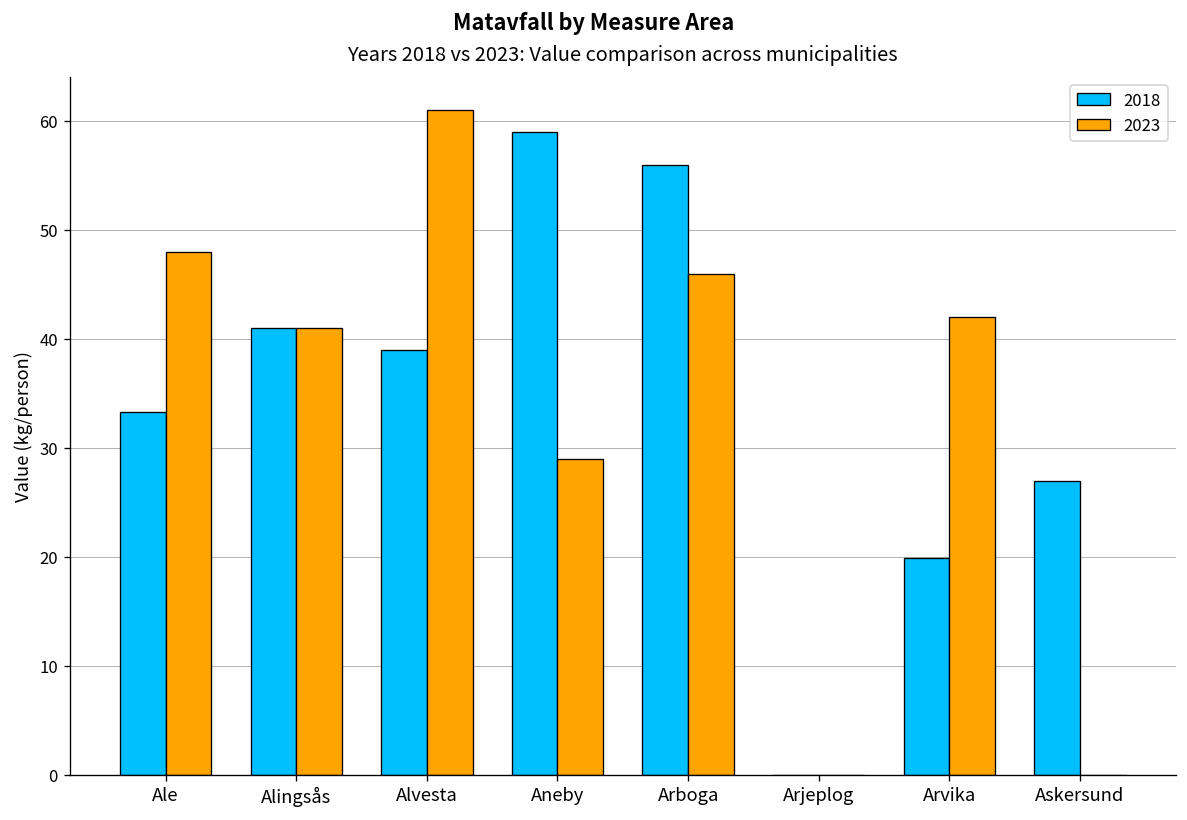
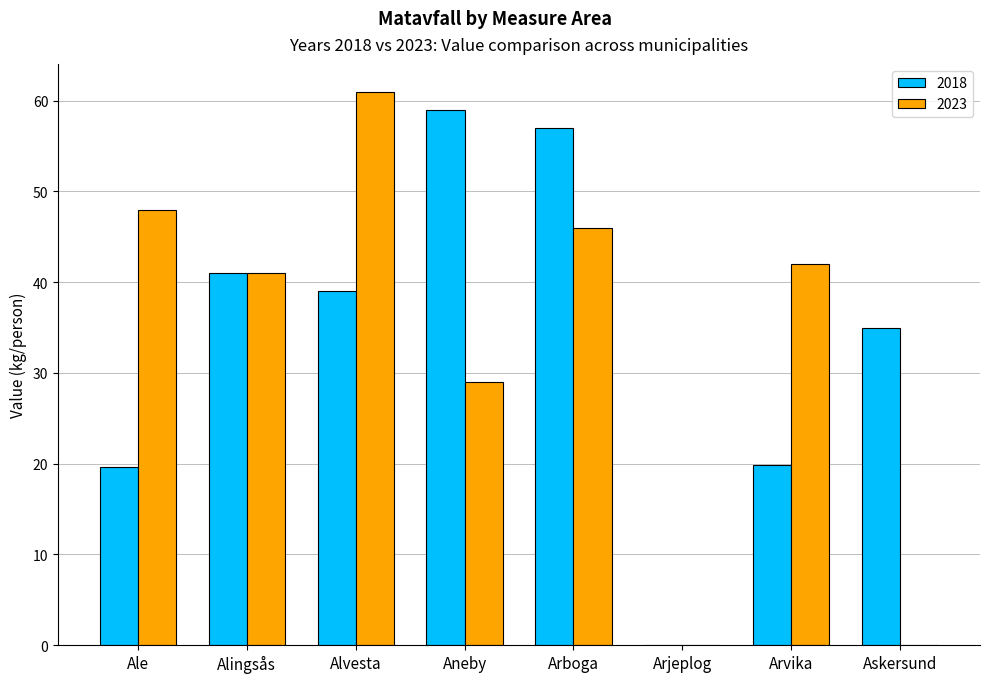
2018, Ale: 33 -> 20
2018, Arboga: 56 -> 57
2018, Askersund: 27 -> 35
